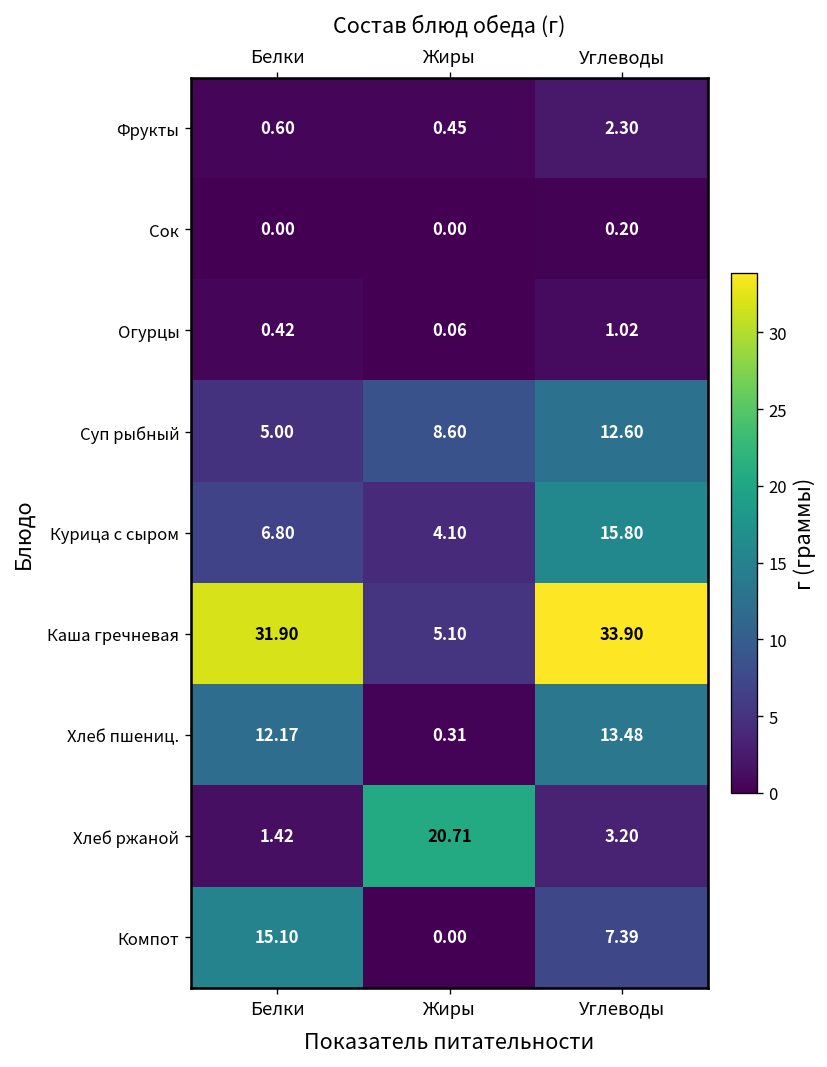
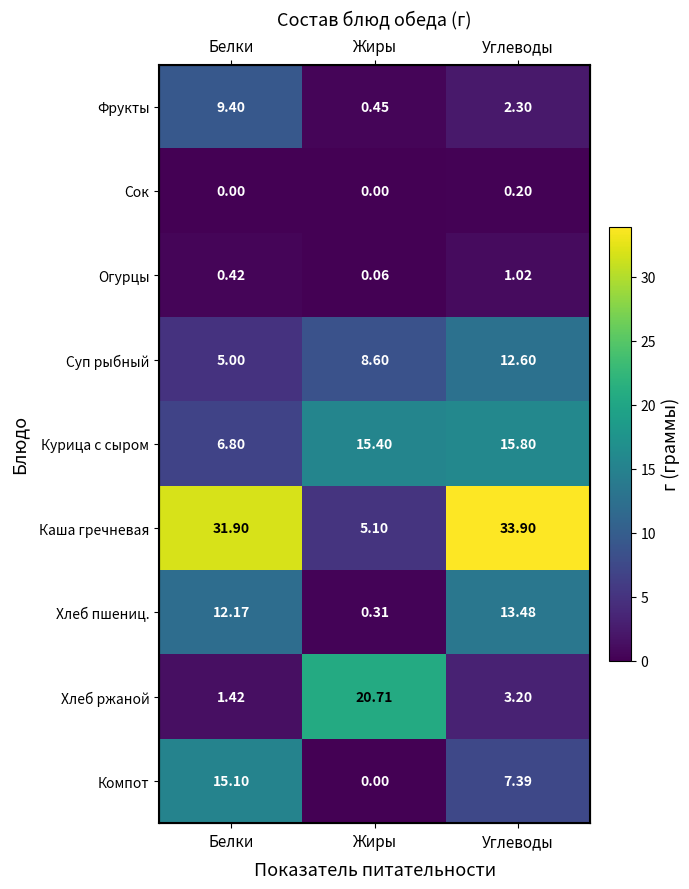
Фрукты, Белки: 0.60 -> 9.40
Курица с сыром, Жиры: 4.10 -> 15.40
